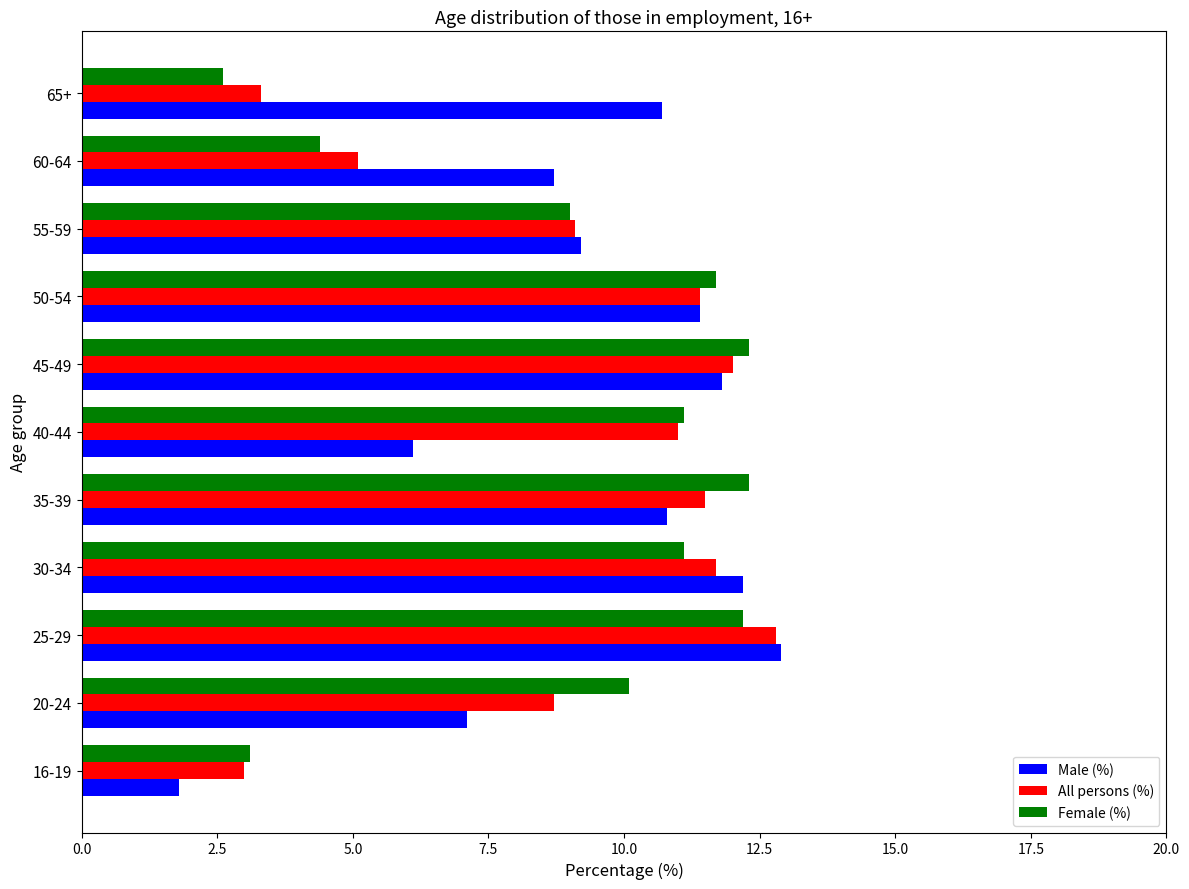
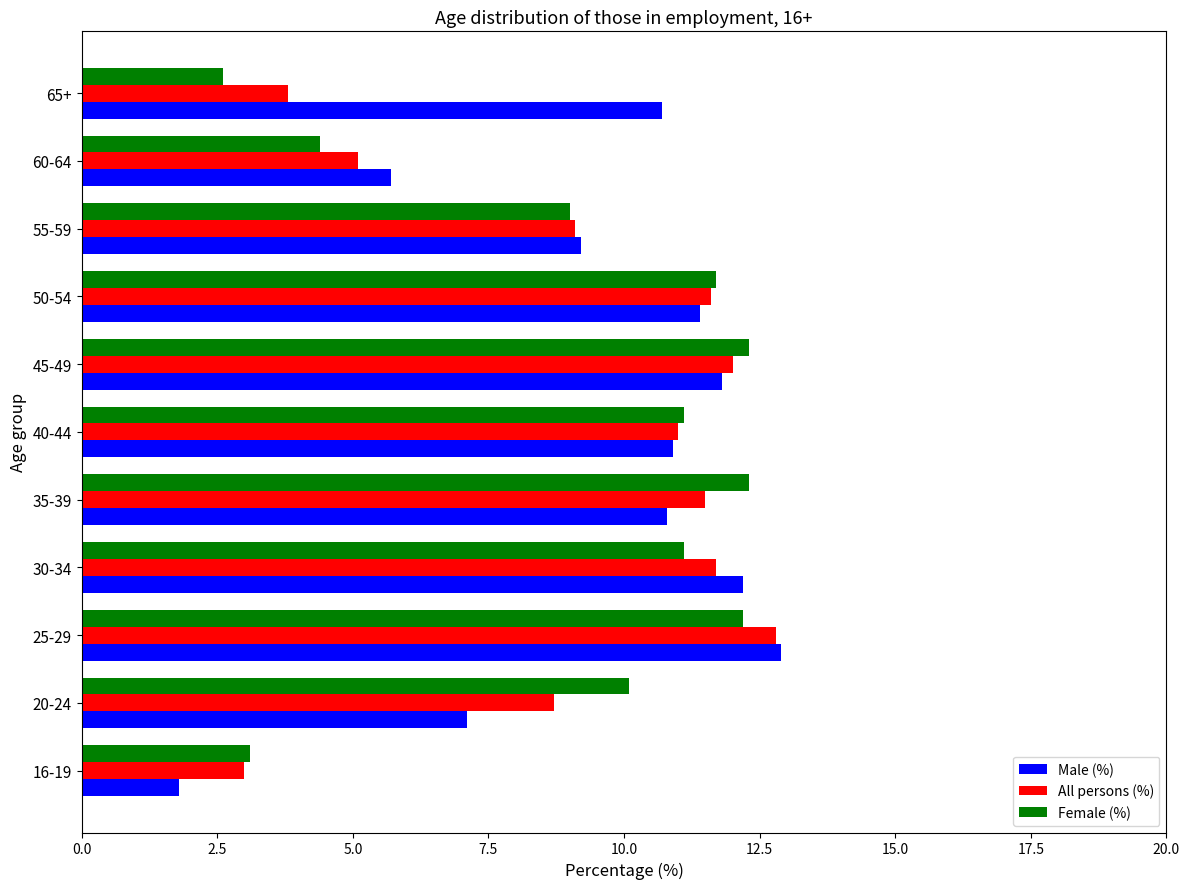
All persons (%), 65+: 3.3 -> 3.8
Male (%), 60-64: 8.7 -> 5.7
All persons (%), 50-54: 11.4 -> 11.6
Male (%), 40-44: 6.1 -> 10.9
